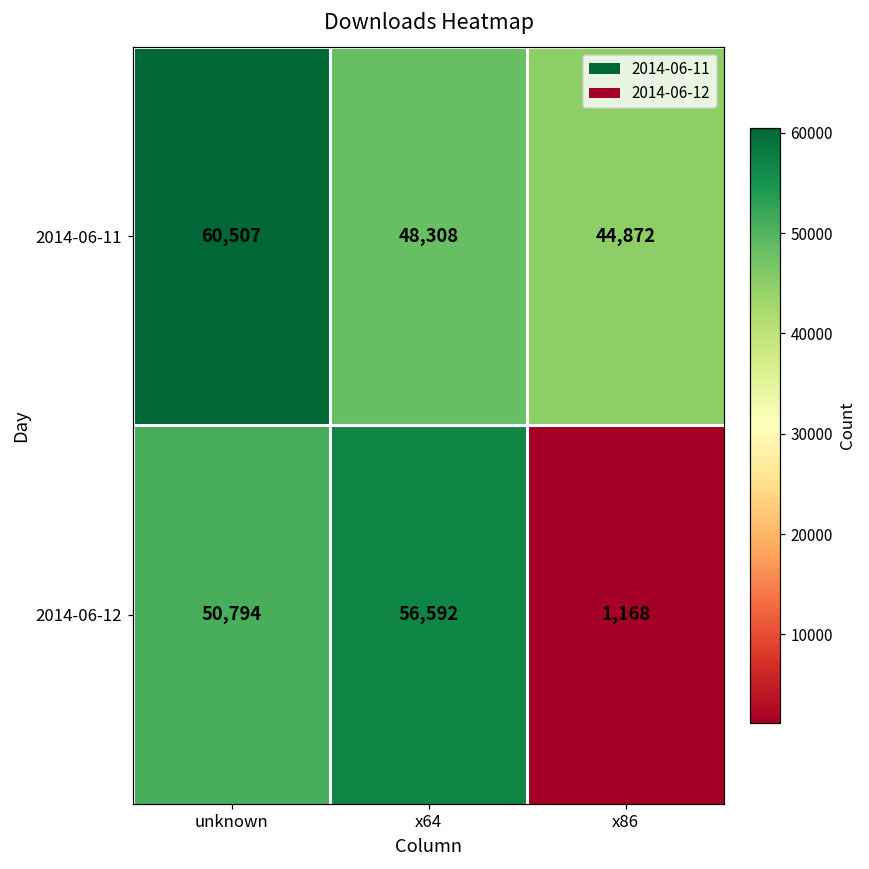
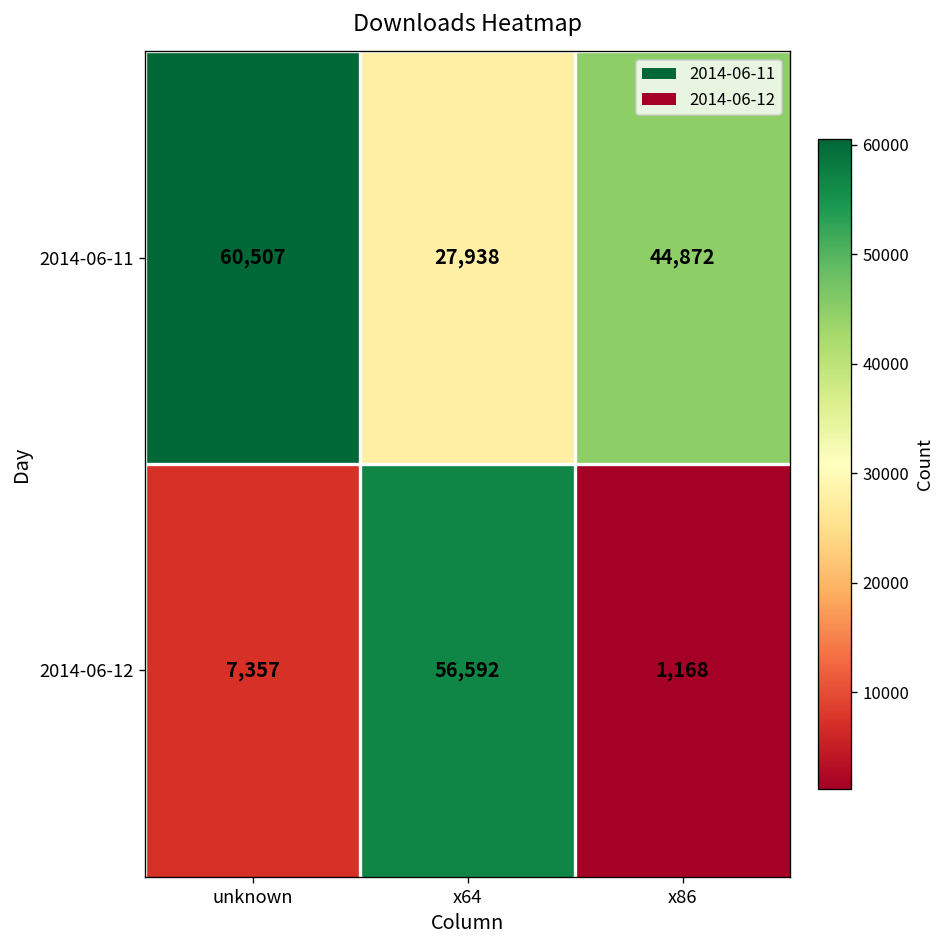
2014-06-11, x64: 48,308 -> 27,938
2014-06-12, unknown: 50,794 -> 7,357
